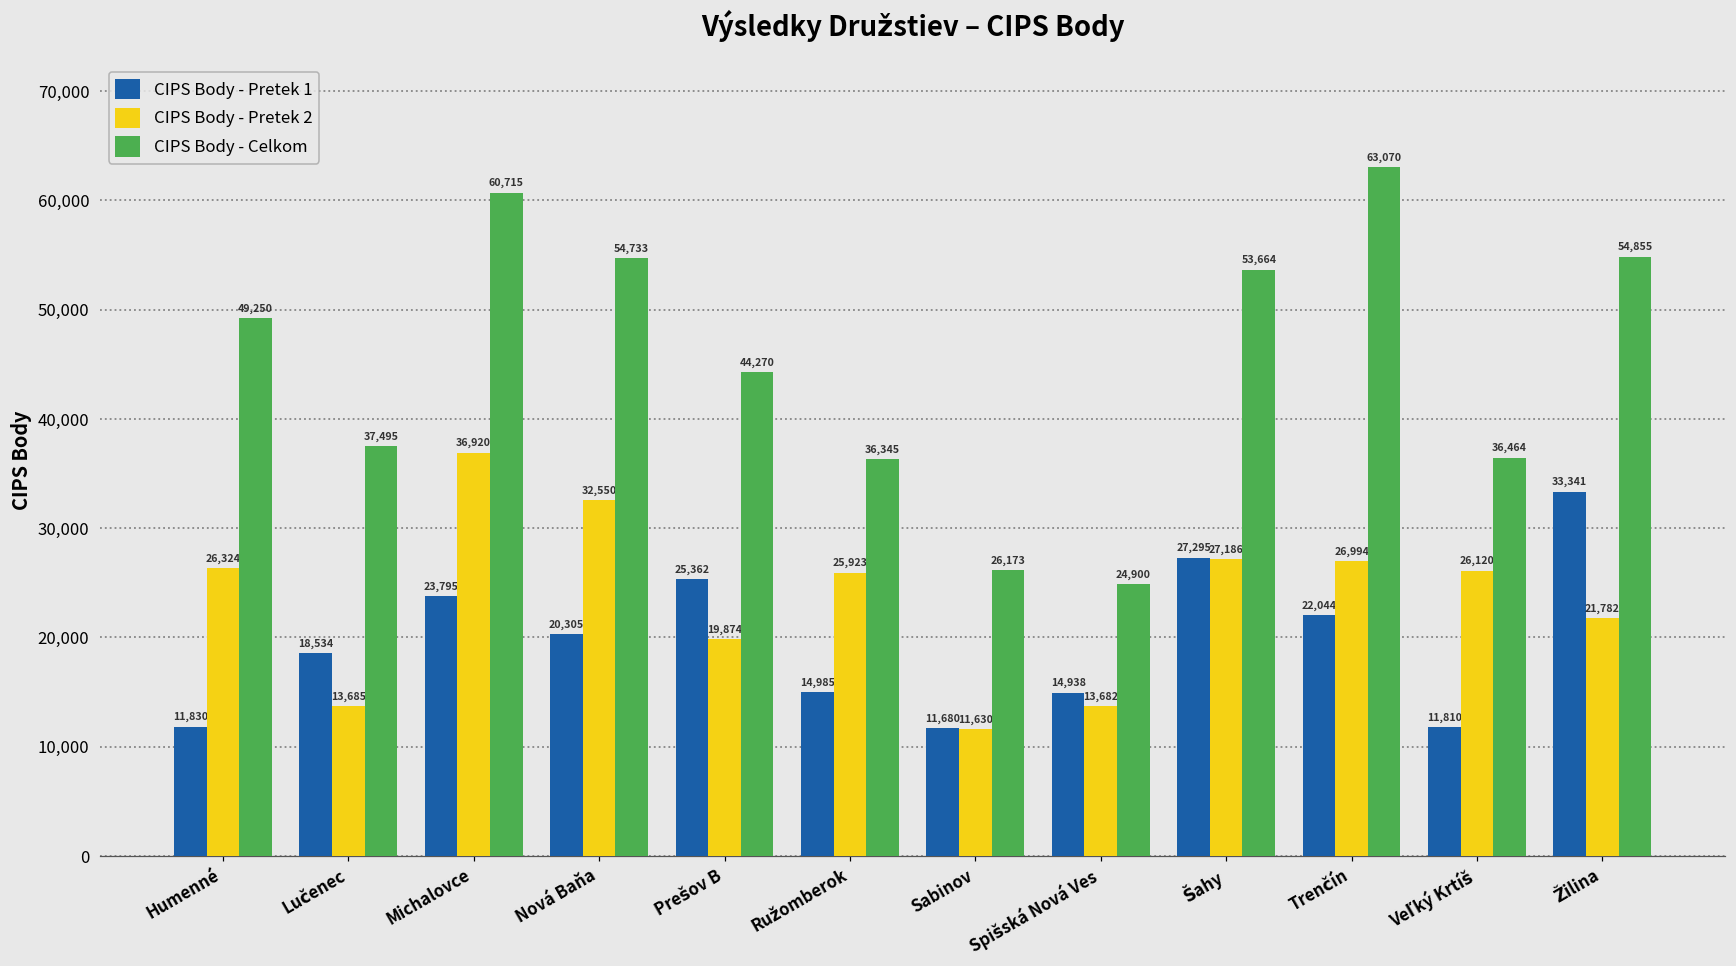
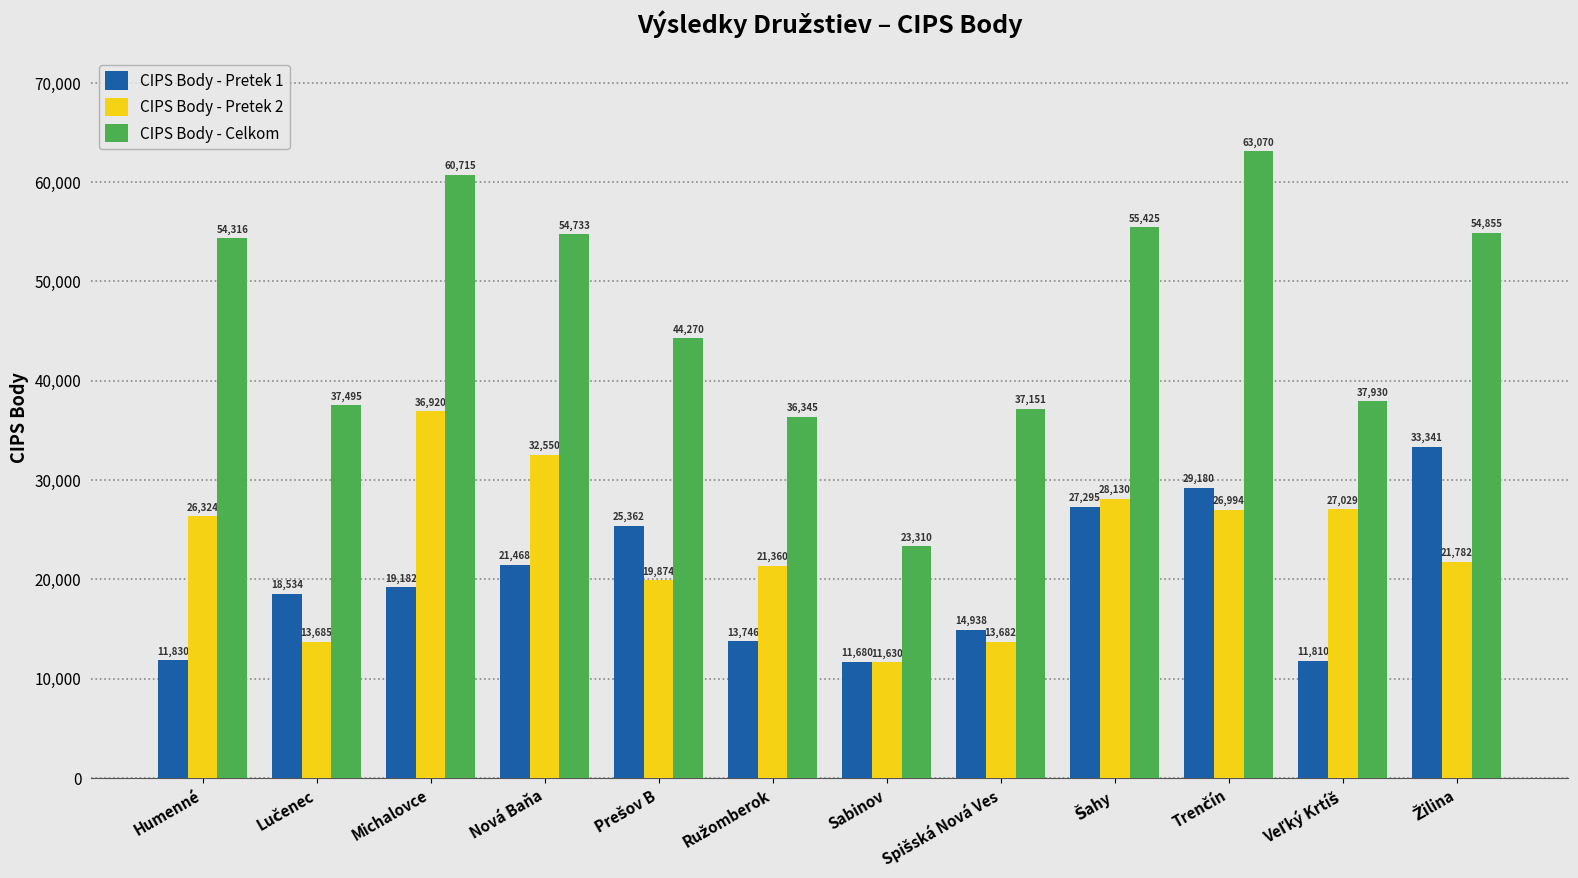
CIPS Body - Celkom, Humenné: 49,250 -> 54,316
CIPS Body - Pretek 1, Michalovce: 23,795 -> 19,182
CIPS Body - Pretek 1, Nová Baňa: 20,305 -> 21,468
CIPS Body - Pretek 1, Ružomberok: 14,985 -> 13,746
CIPS Body - Pretek 2, Ružomberok: 25,923 -> 21,360
CIPS Body - Celkom, Sabinov: 26,173 -> 23,310
CIPS Body - Celkom, Spišská Nová Ves: 24,900 -> 37,151
CIPS Body - Pretek 2, Šahy: 27,186 -> 28,130
CIPS Body - Celkom, Šahy: 53,664 -> 55,425
CIPS Body - Pretek 1, Trenčín: 22,044 -> 29,180
CIPS Body - Pretek 2, Veľký Krtíš: 26,120 -> 27,029
CIPS Body - Celkom, Veľký Krtíš: 36,464 -> 37,930
